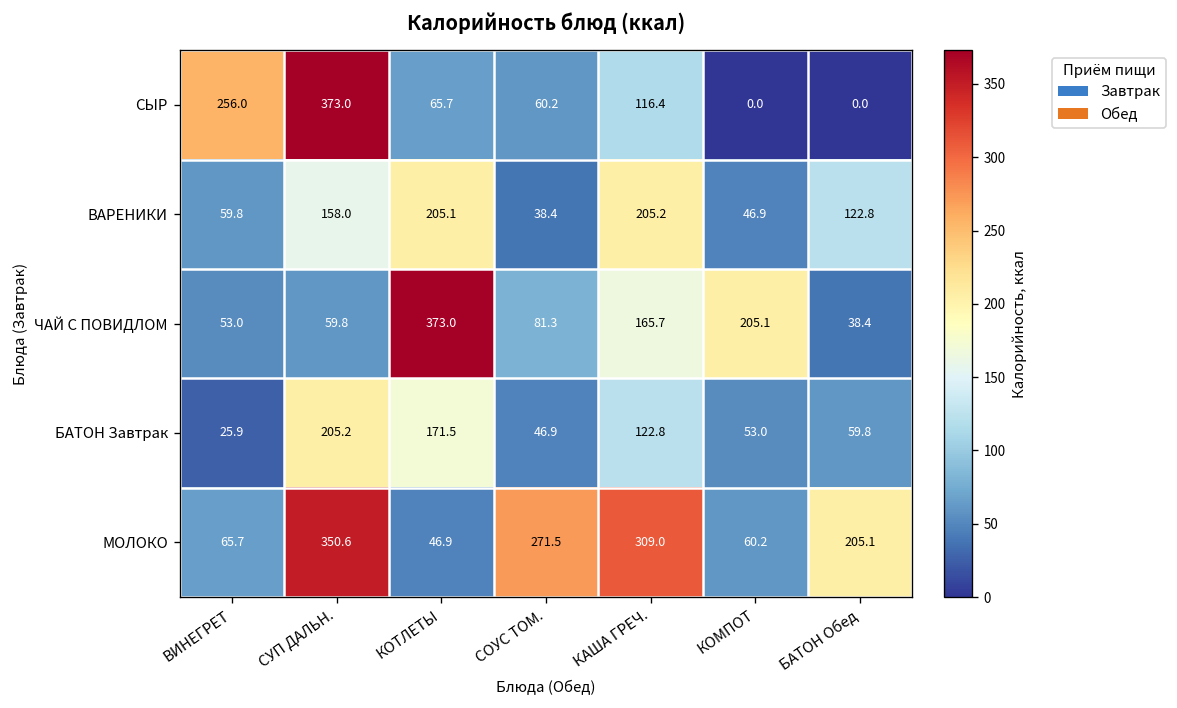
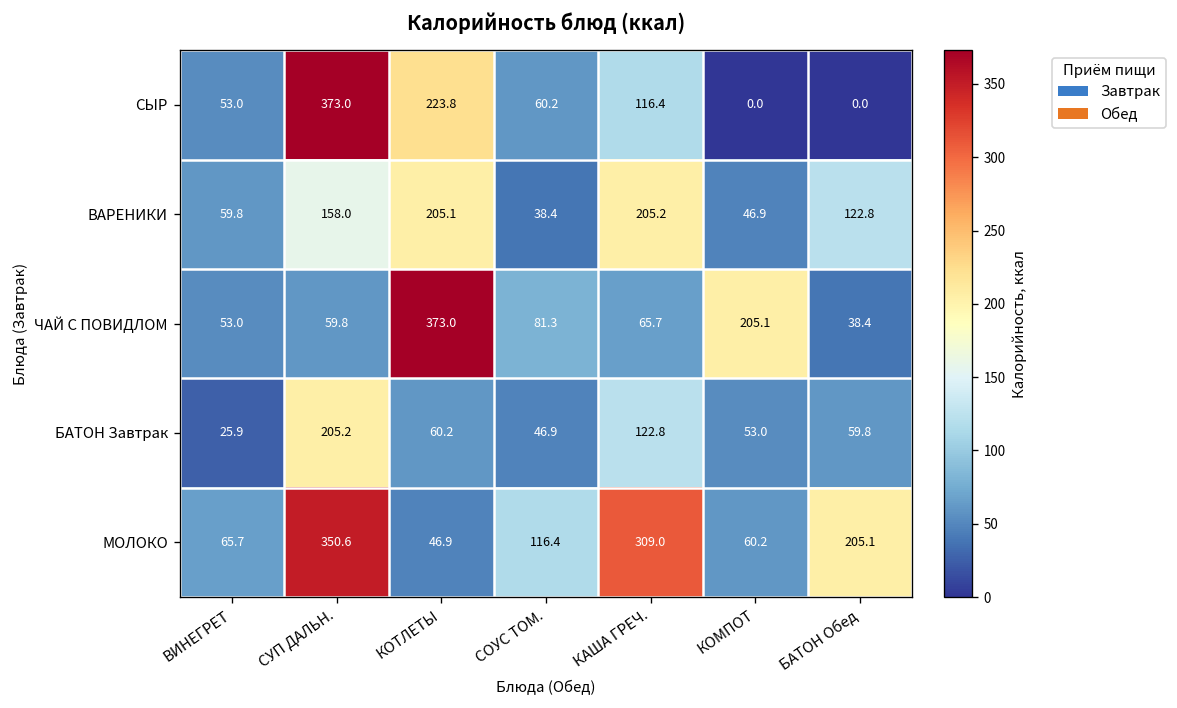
СЫР, ВИНЕГРЕТ: 256.0 -> 53.0
СЫР, КОТЛЕТЫ: 65.7 -> 223.8
ЧАЙ С ПОВИДЛОМ, КАША ГРЕЧ.: 165.7 -> 65.7
БАТОН Завтрак, КОТЛЕТЫ: 171.5 -> 60.2
МОЛОКО, СОУС ТОМ.: 271.5 -> 116.4
